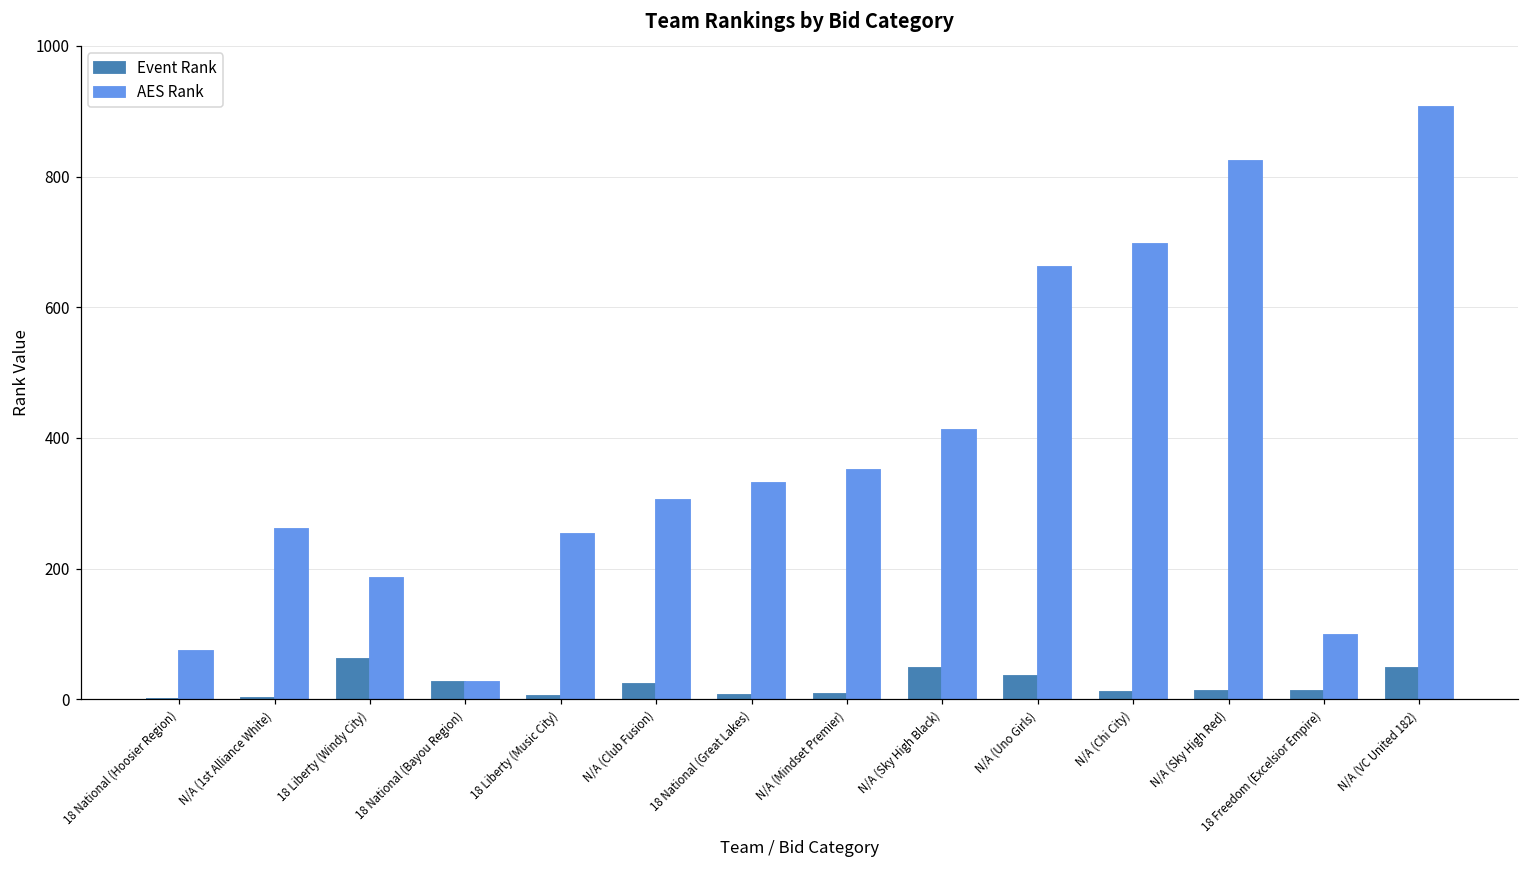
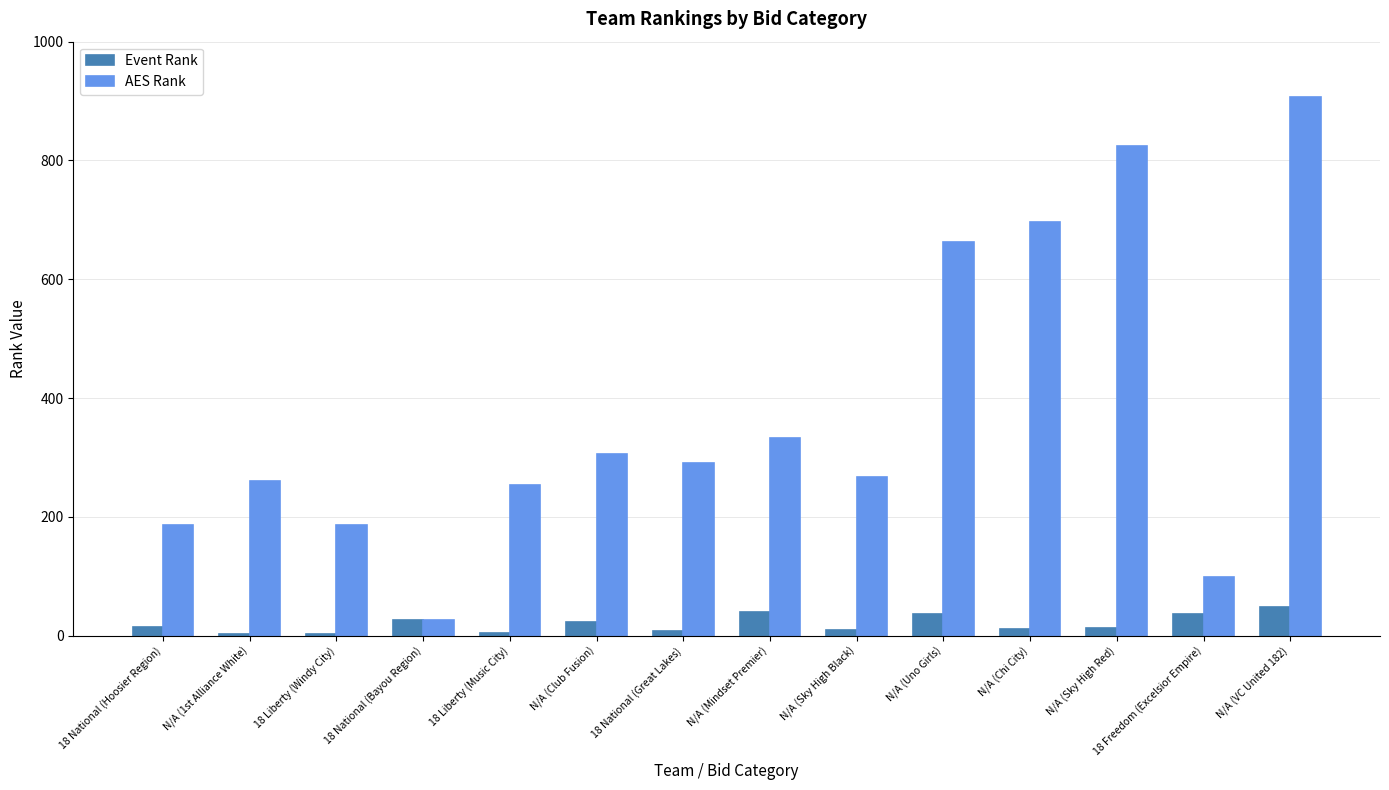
Event Rank, 18 National (Hoosier Region): 0 -> 20
AES Rank, 18 National (Hoosier Region): 70 -> 190
Event Rank, 18 Liberty (Windy City): 60 -> 0
AES Rank, 18 National (Great Lakes): 330 -> 290
Event Rank, N/A (Mindset Premier): 10 -> 40
AES Rank, N/A (Mindset Premier): 350 -> 330
Event Rank, N/A (Sky High Black): 50 -> 10
AES Rank, N/A (Sky High Black): 410 -> 270
Event Rank, 18 Freedom (Excelsior Empire): 10 -> 40
